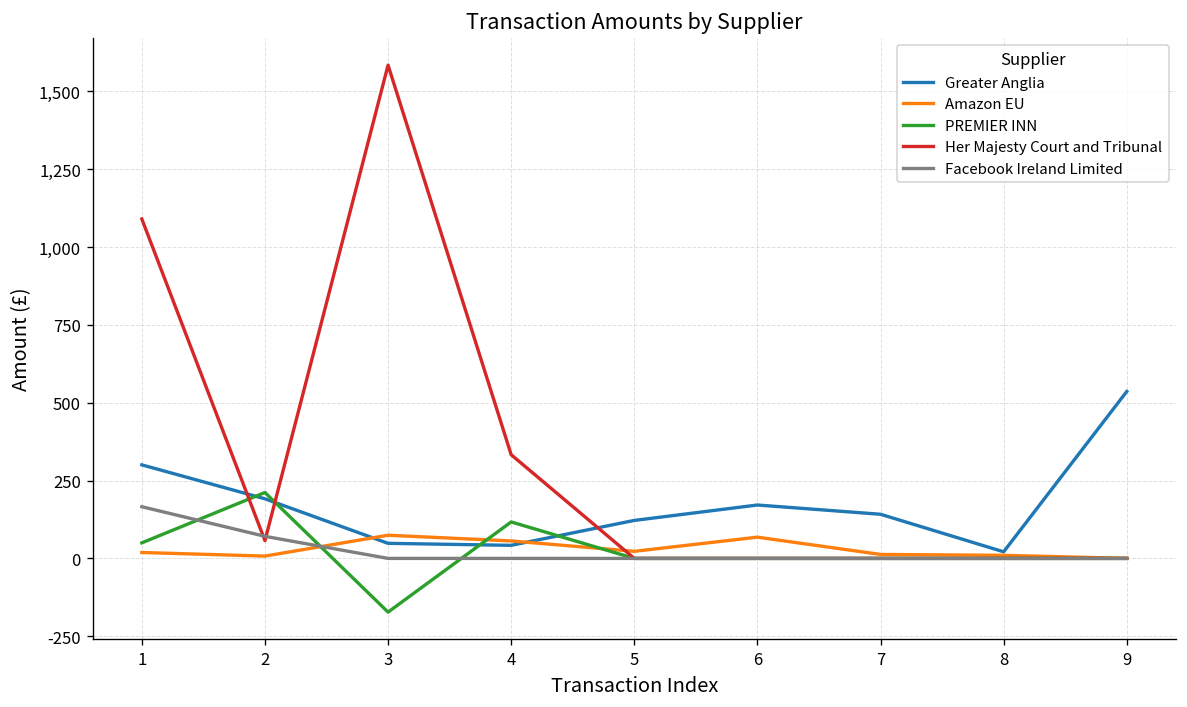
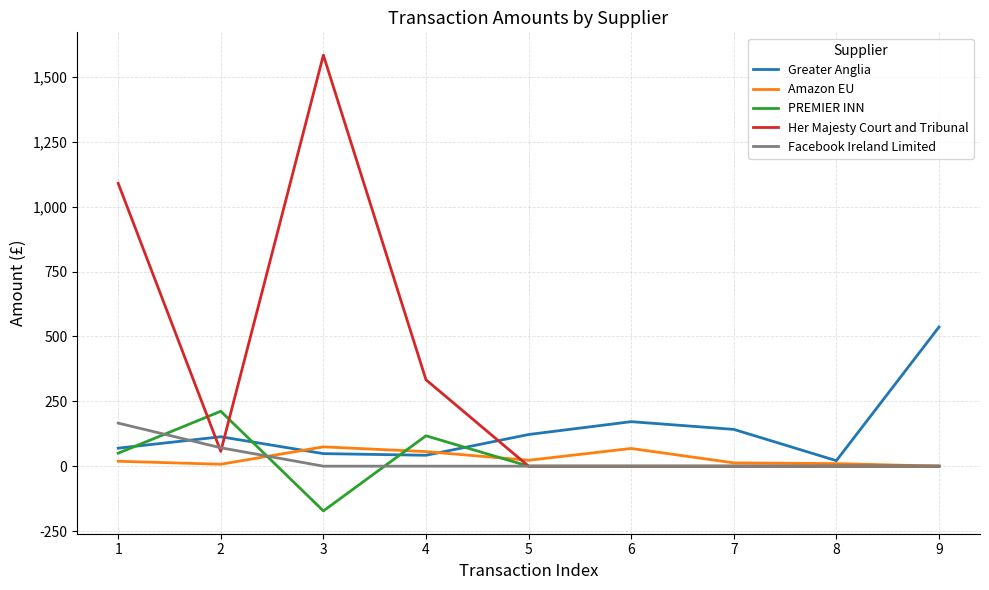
Greater Anglia, 1: 300 -> 70
Greater Anglia, 2: 190 -> 110
